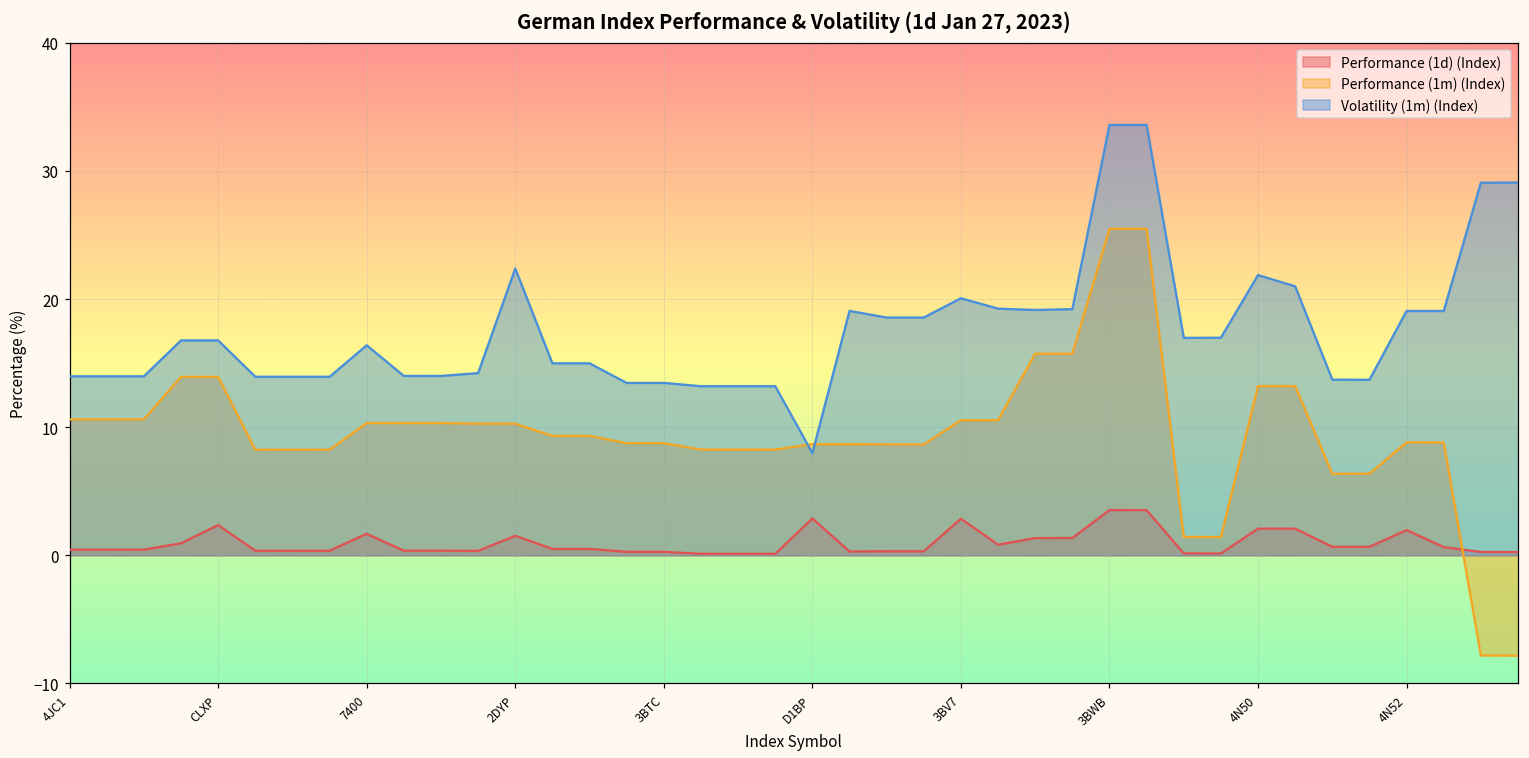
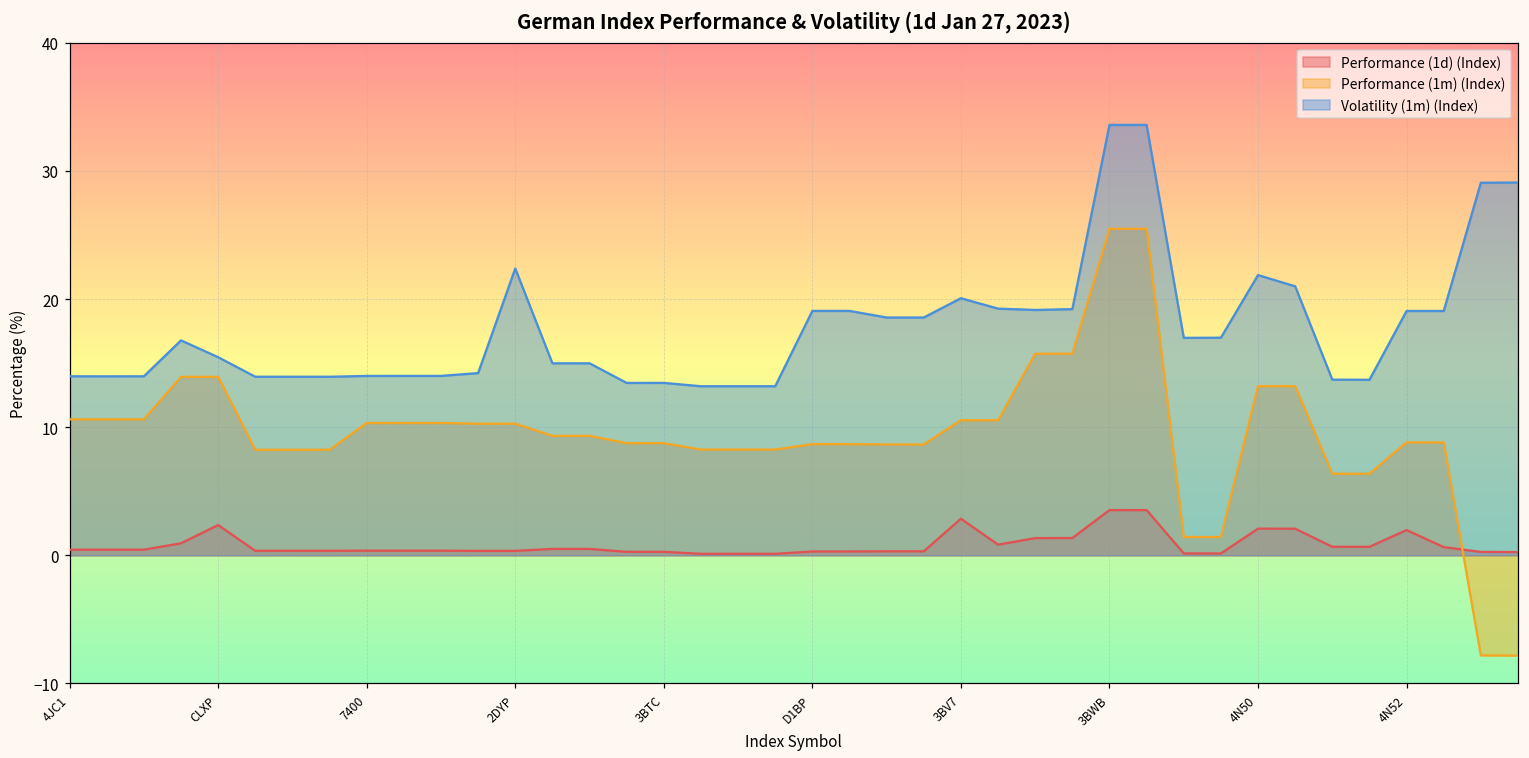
Volatility (1m) (Index), CLXP: 16.8 -> 15.5
Performance (1d) (Index), 7400: 1.7 -> 0.4
Volatility (1m) (Index), 7400: 16.4 -> 14.0
Performance (1d) (Index), 2DYP: 1.5 -> 0.3
Performance (1d) (Index), D1BP: 2.9 -> 0.3
Volatility (1m) (Index), D1BP: 8.0 -> 19.1
